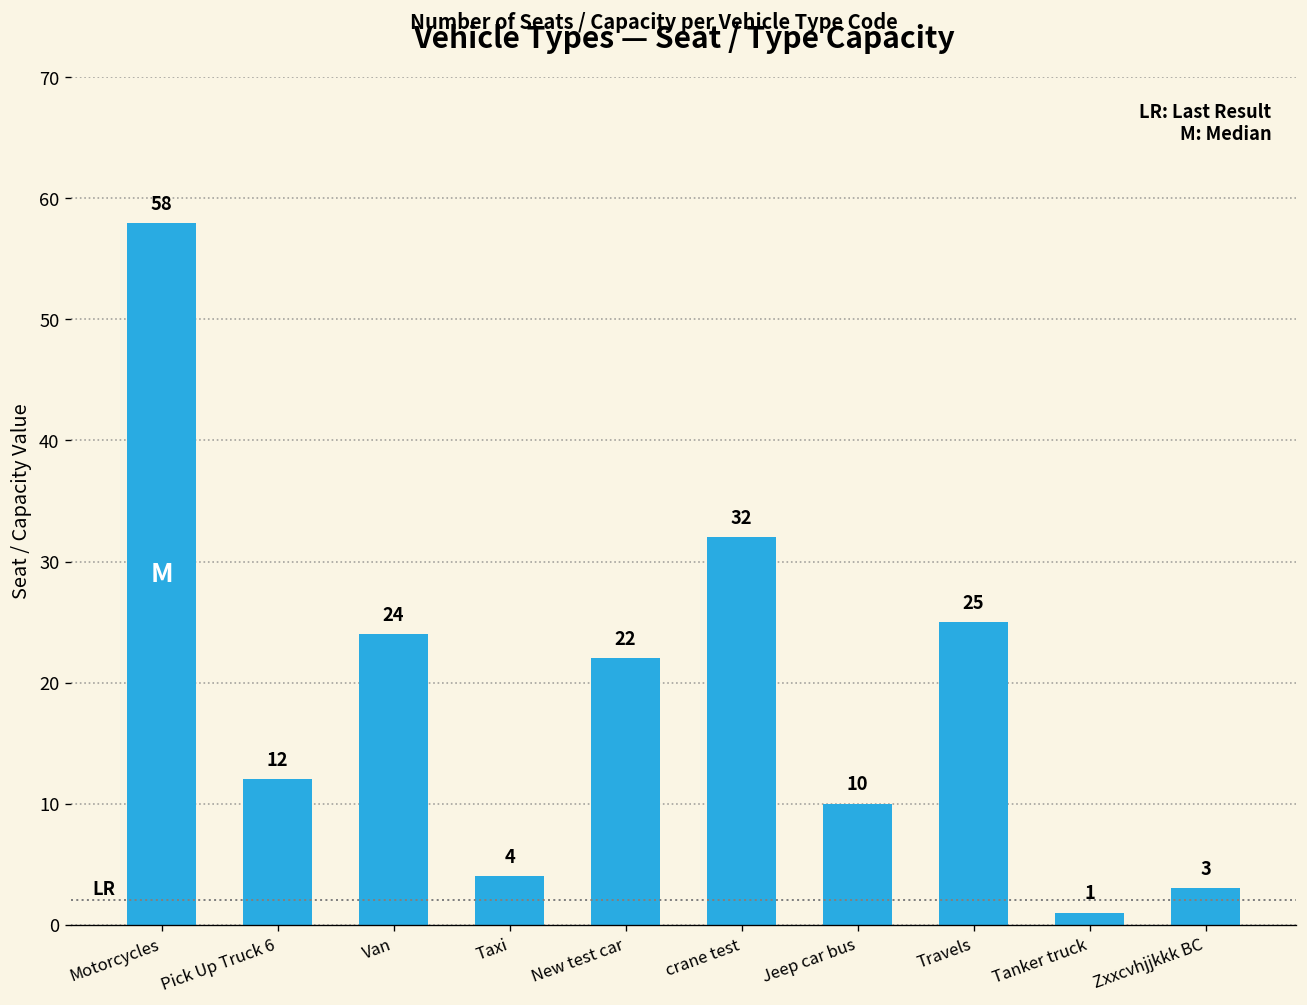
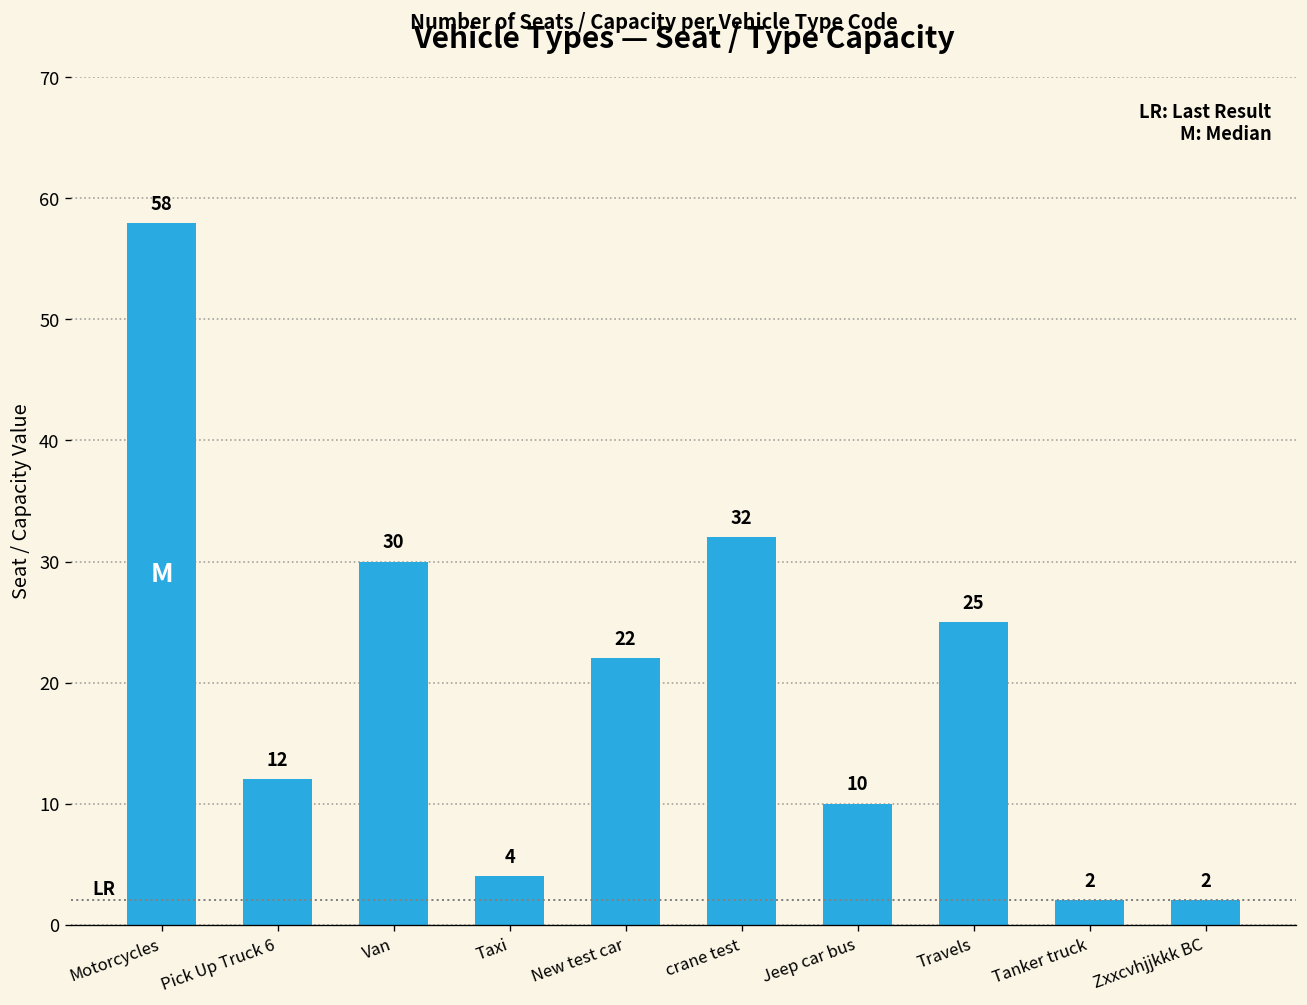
Van: 24 -> 30
Tanker truck: 1 -> 2
Zxxcvhjjkkk BC: 3 -> 2
